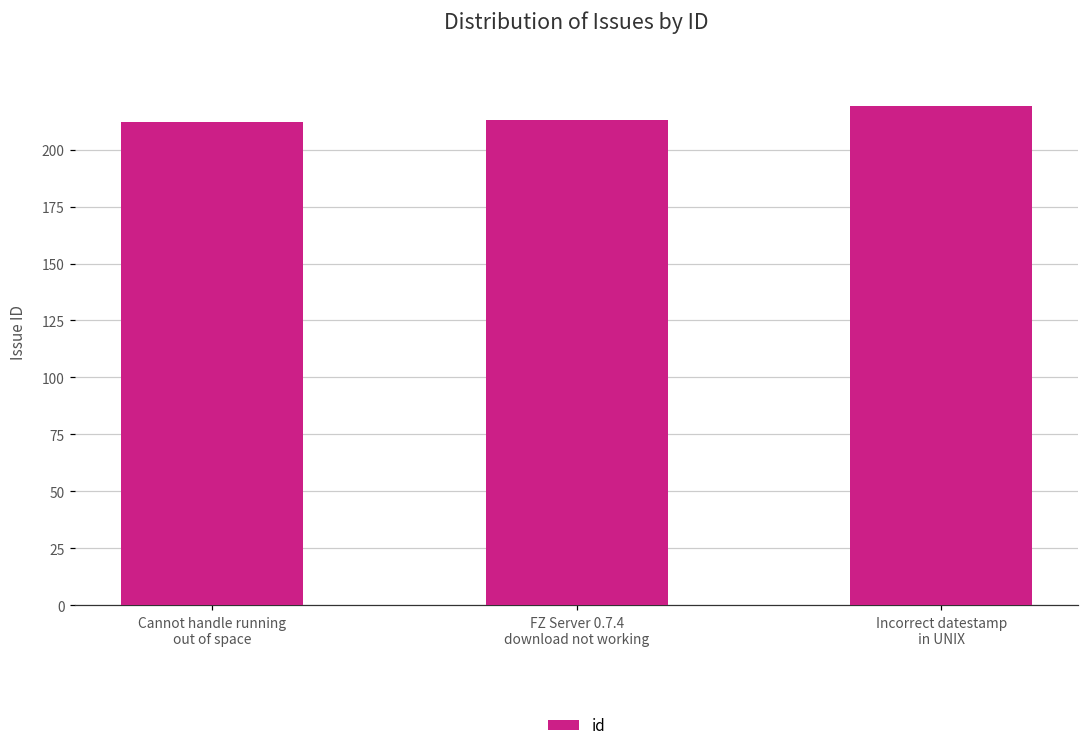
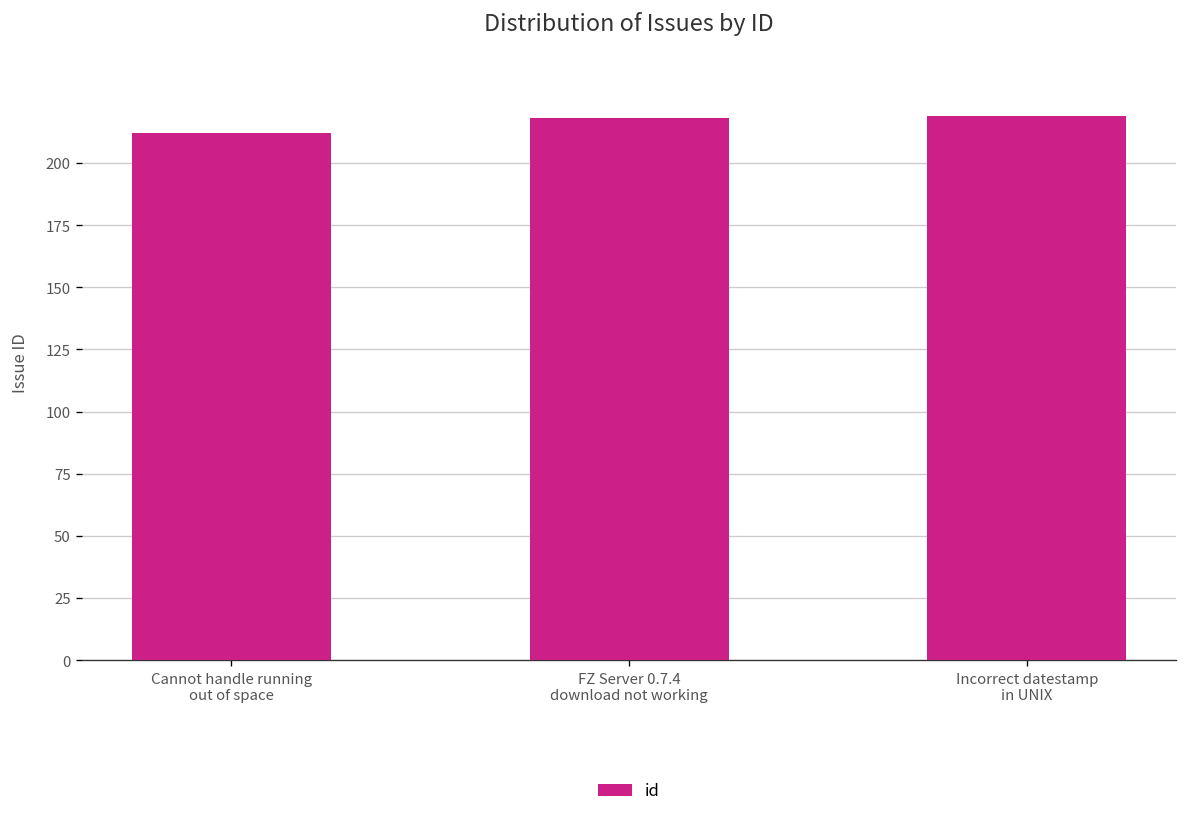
FZ Server 0.7.4 download not working: 213 -> 218
